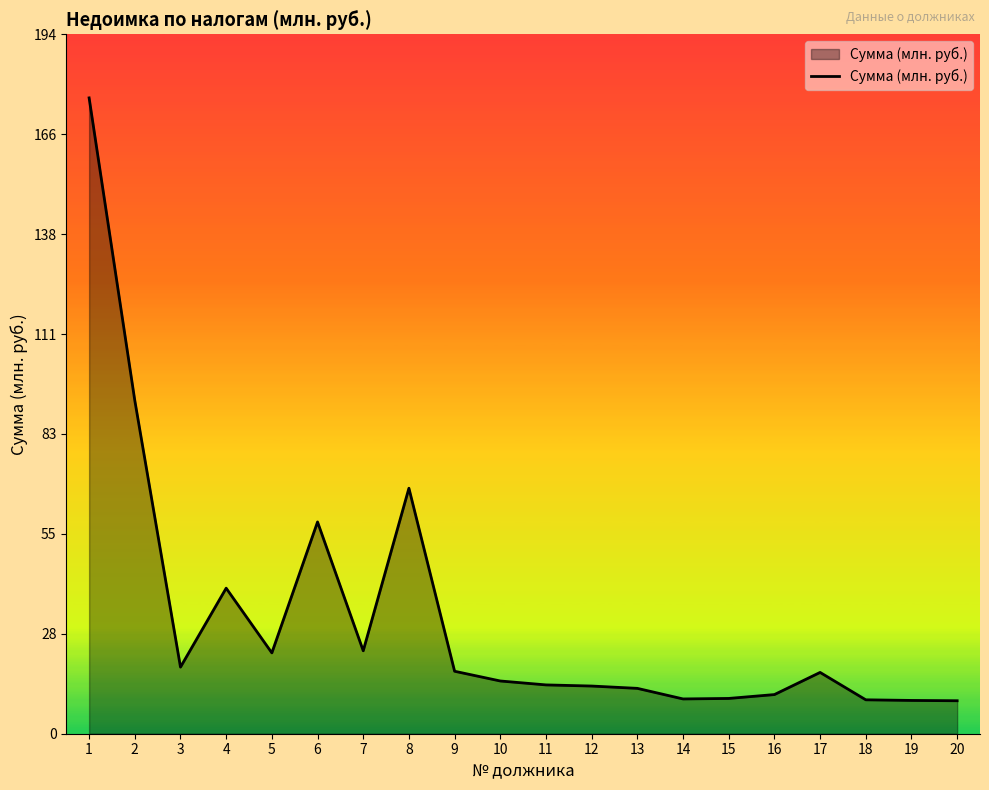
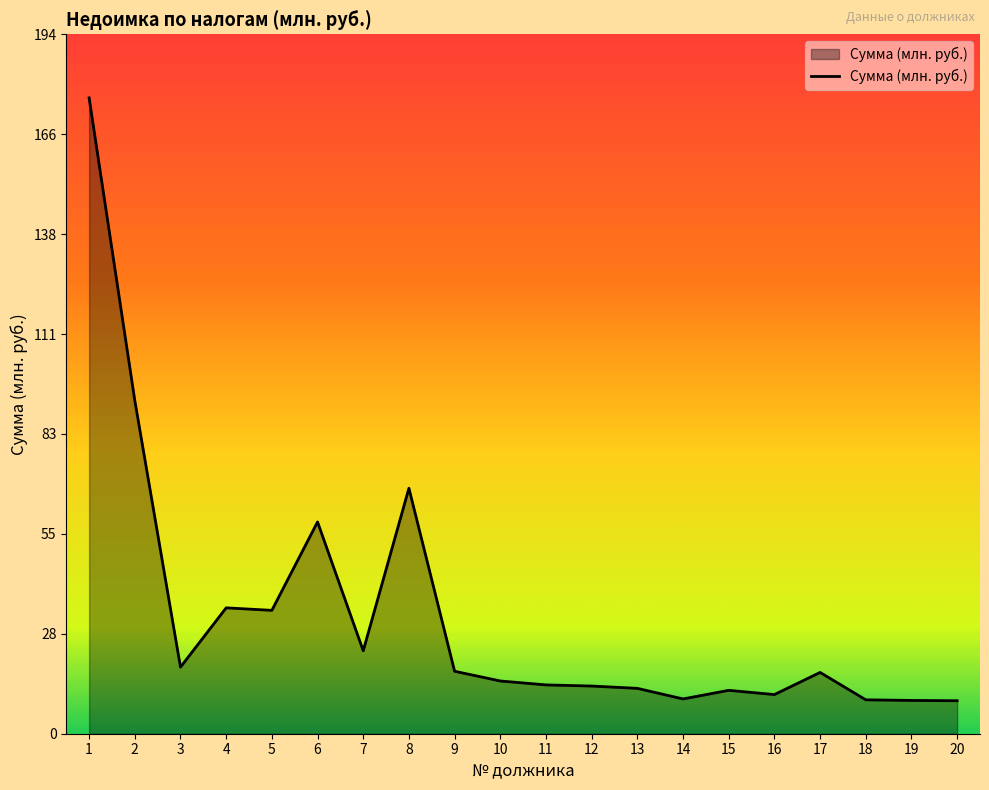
4: 40 -> 35
5: 22 -> 34
15: 10 -> 12
